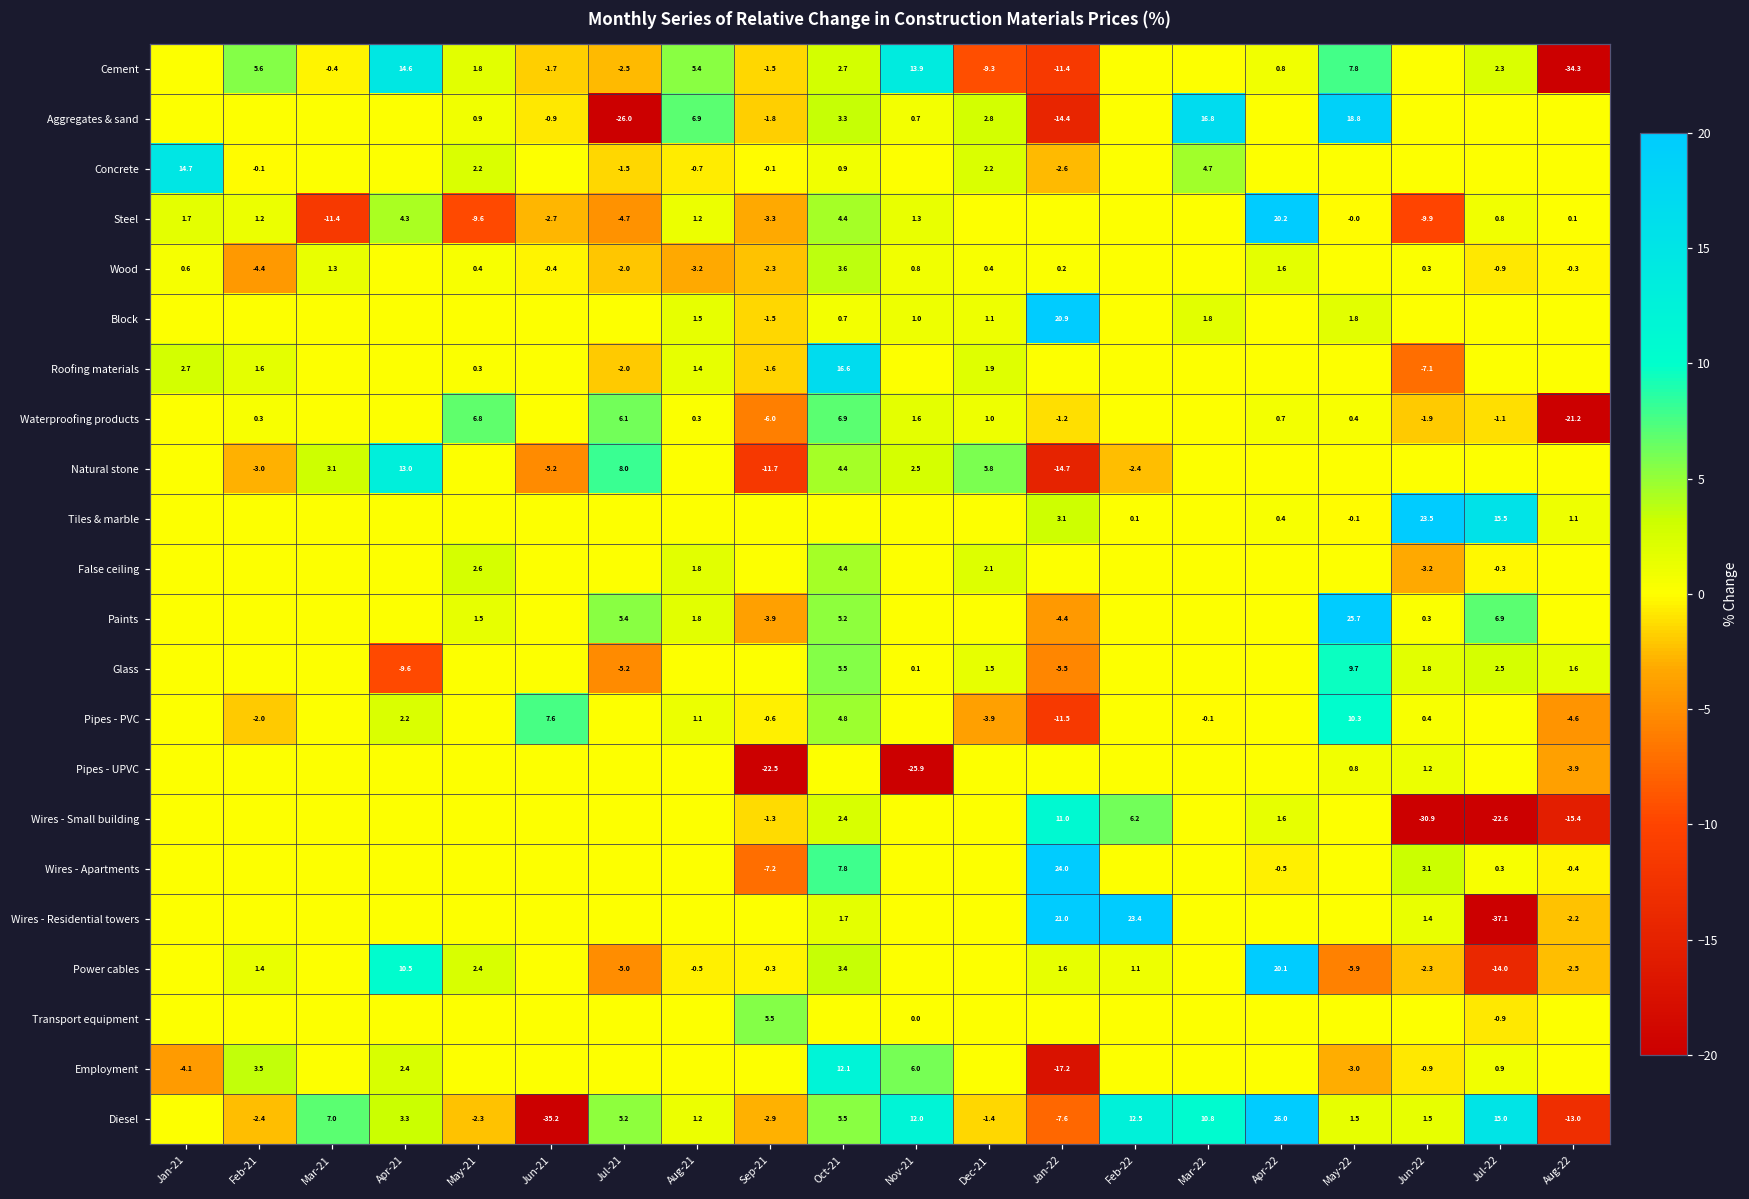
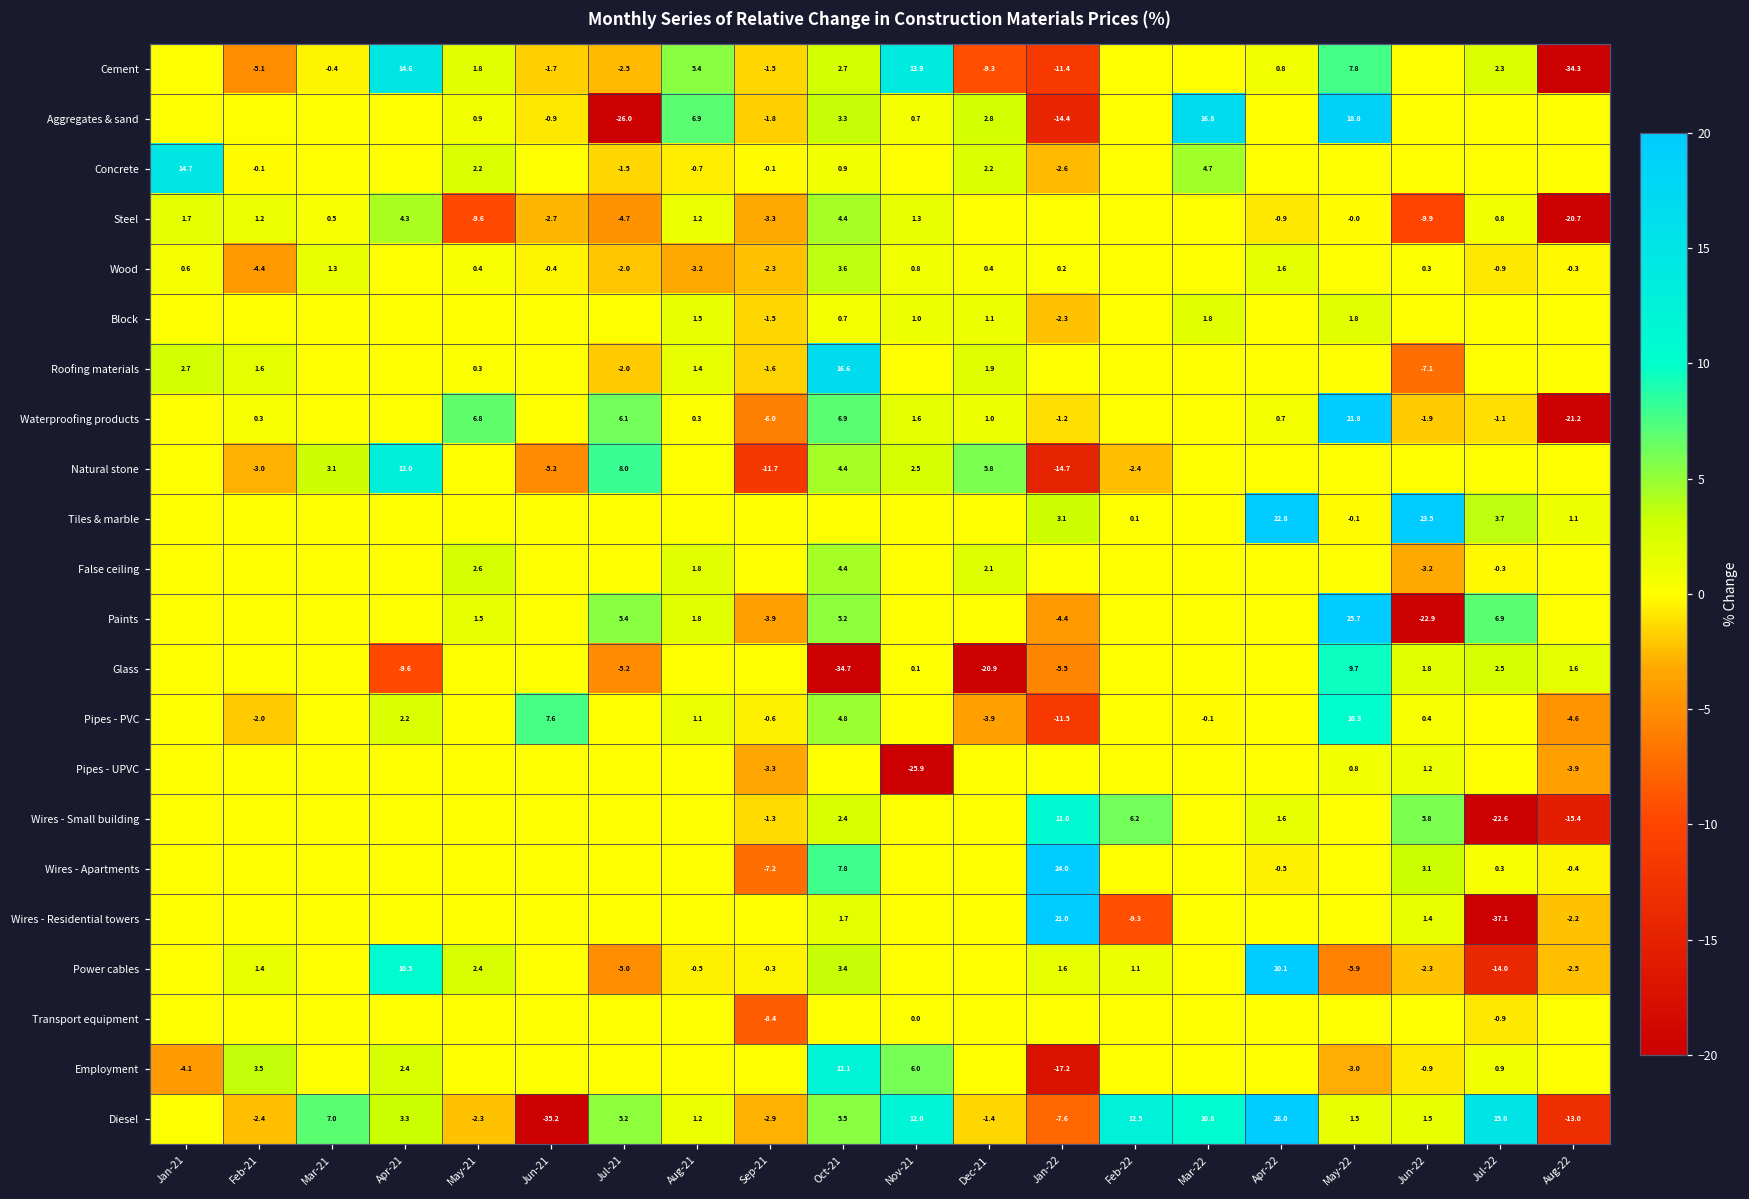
Cement, Feb-21: 5.6 -> -5.1
Steel, Mar-21: -11.4 -> 0.5
Steel, Apr-22: 20.2 -> -0.9
Steel, Aug-22: 0.1 -> -20.7
Block, Jan-22: 20.9 -> -2.3
Waterproofing products, May-22: 0.4 -> 21.8
Tiles & marble, Apr-22: 0.4 -> 22.8
Tiles & marble, Jul-22: 15.5 -> 3.7
Paints, Jun-22: 0.3 -> -22.9
Glass, Oct-21: 5.5 -> -34.7
Glass, Dec-21: 1.5 -> -20.9
Pipes - UPVC, Sep-21: -22.5 -> -3.3
Wires - Small building, Jun-22: -30.9 -> 5.8
Wires - Residential towers, Feb-22: 23.4 -> -9.3
Transport equipment, Sep-21: 5.5 -> -8.4
